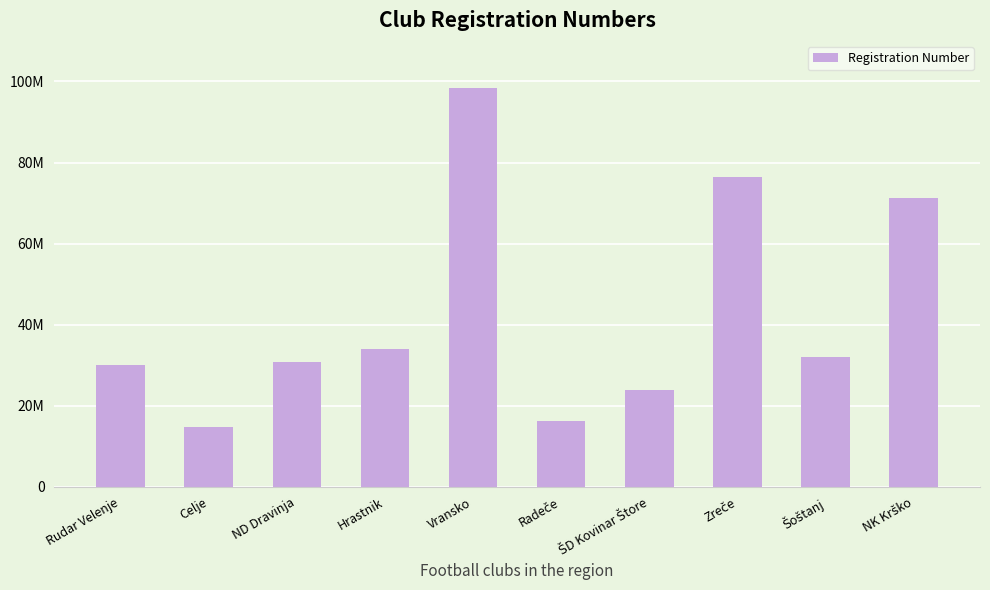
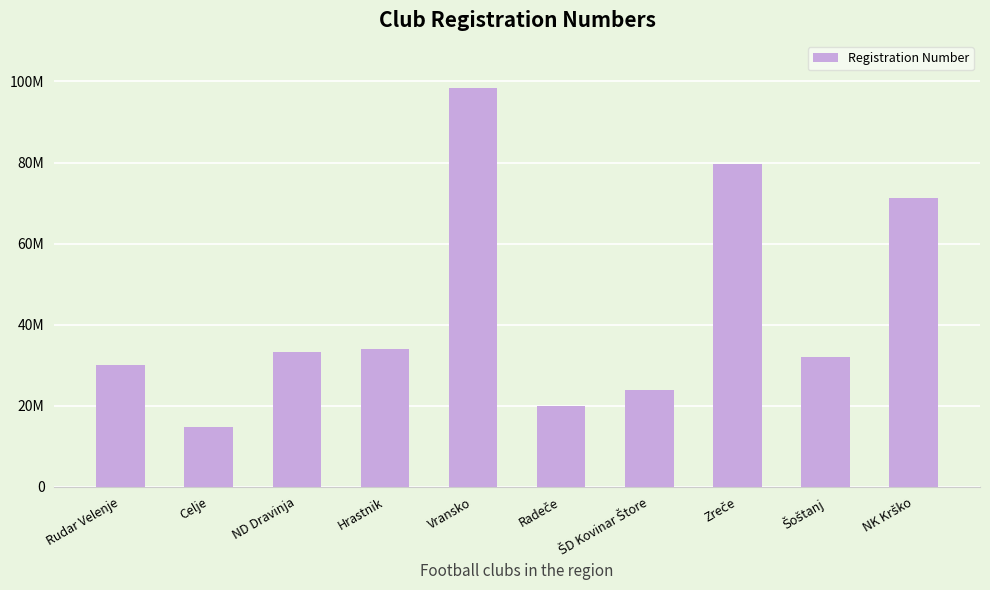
ND Dravinja: 31000000 -> 33000000
Radeče: 16000000 -> 20000000
Zreče: 76000000 -> 80000000
